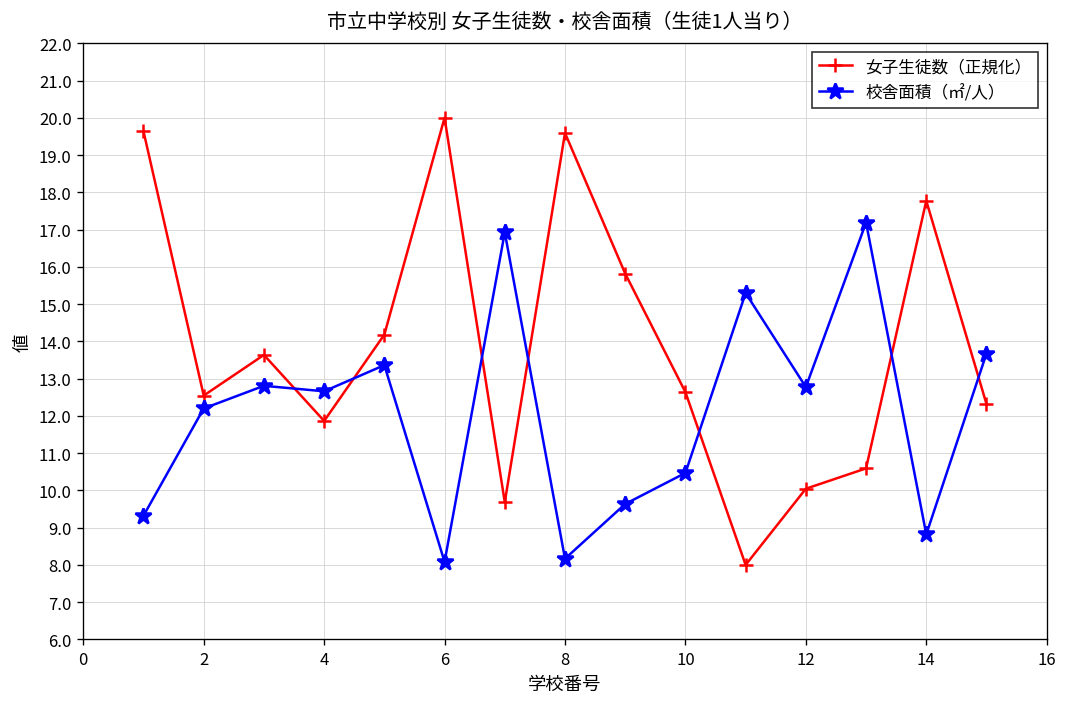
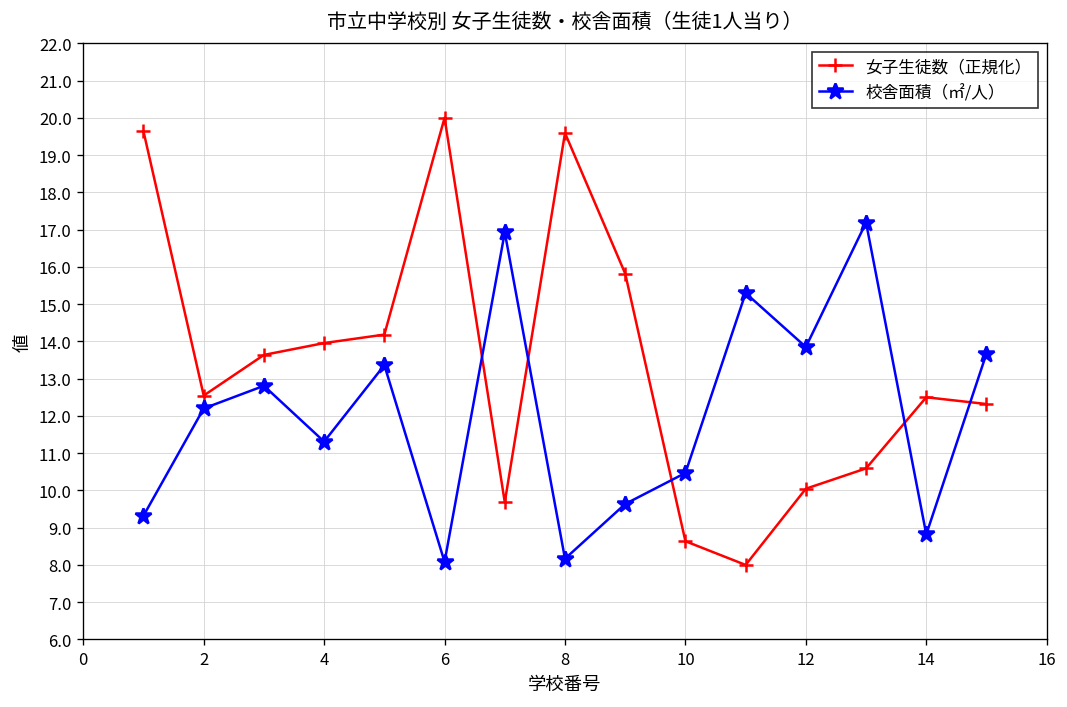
女子生徒数（正規化）, 4: 11.9 -> 14.0
校舎面積（㎡/人）, 4: 12.7 -> 11.3
女子生徒数（正規化）, 10: 12.6 -> 8.6
校舎面積（㎡/人）, 12: 12.8 -> 13.8
女子生徒数（正規化）, 14: 17.8 -> 12.5
